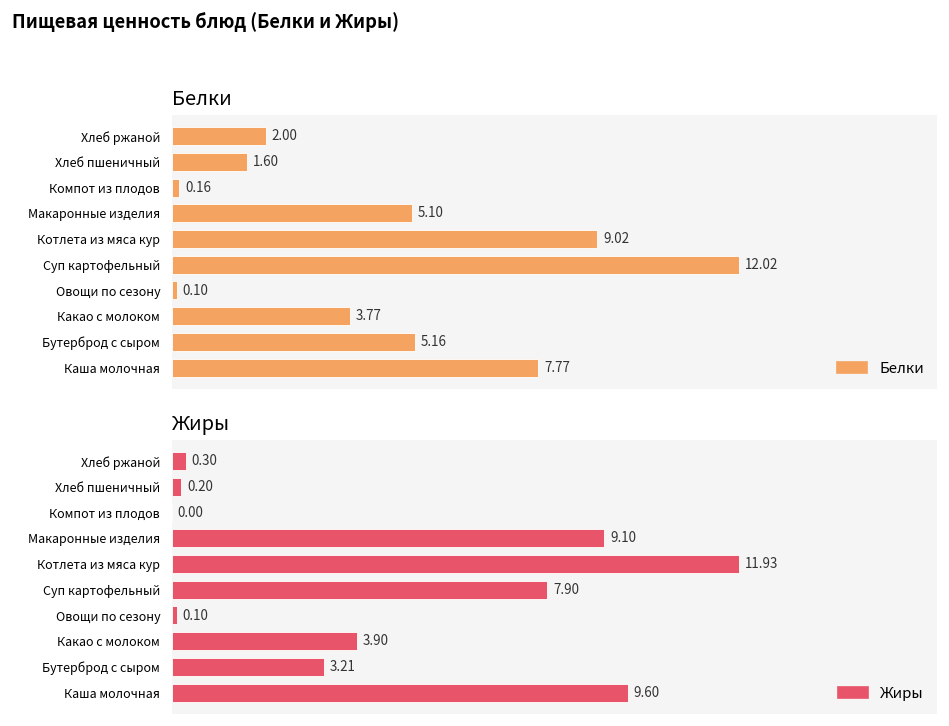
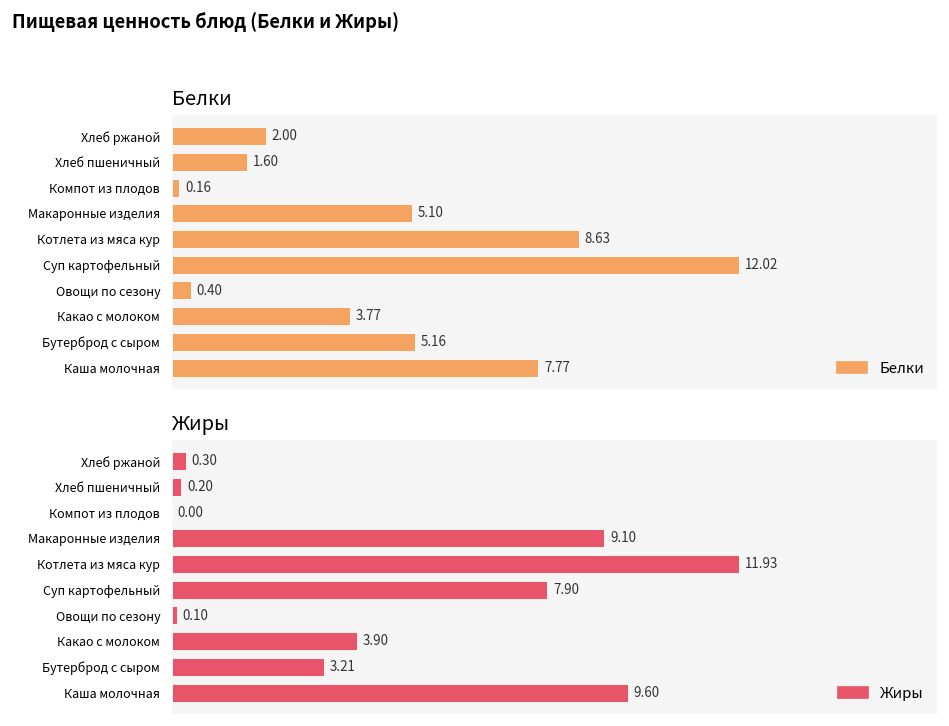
Белки, Котлета из мяса кур: 9.02 -> 8.63
Белки, Овощи по сезону: 0.10 -> 0.40
